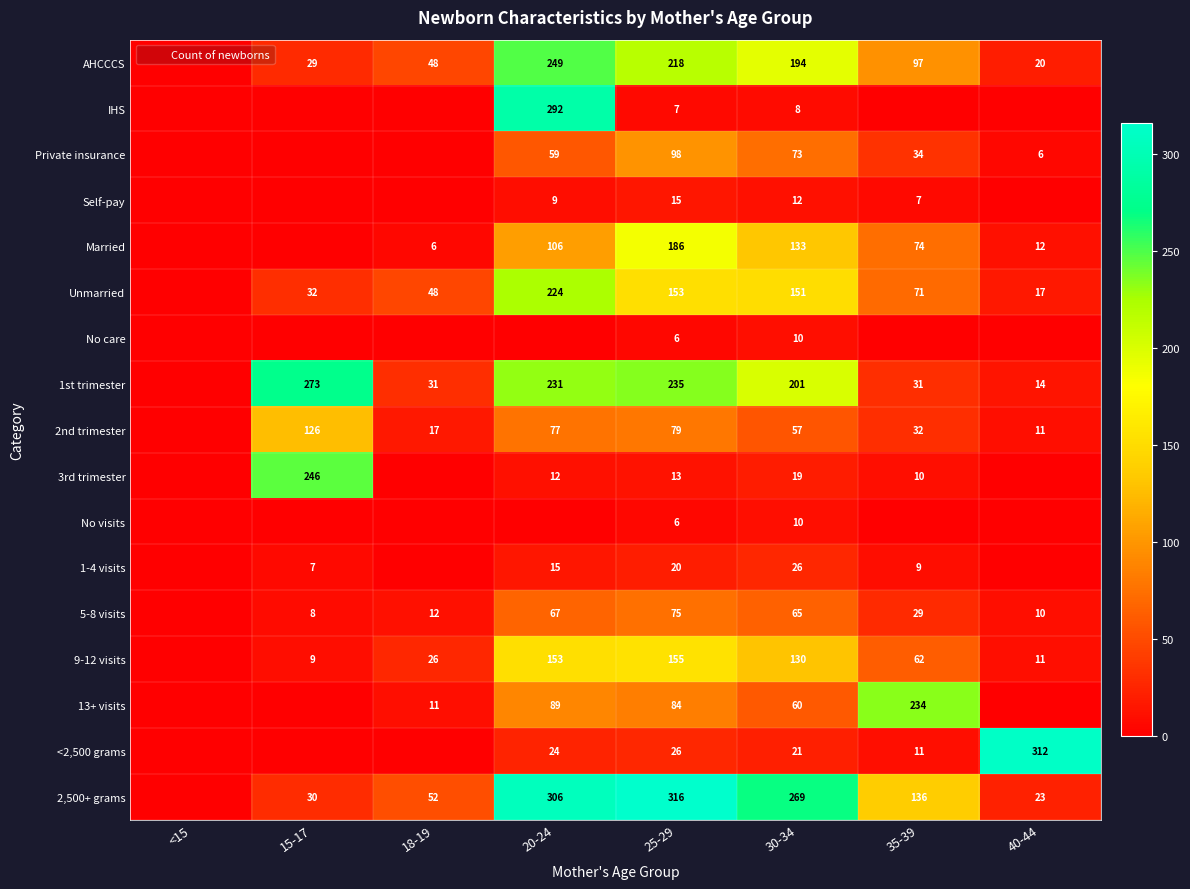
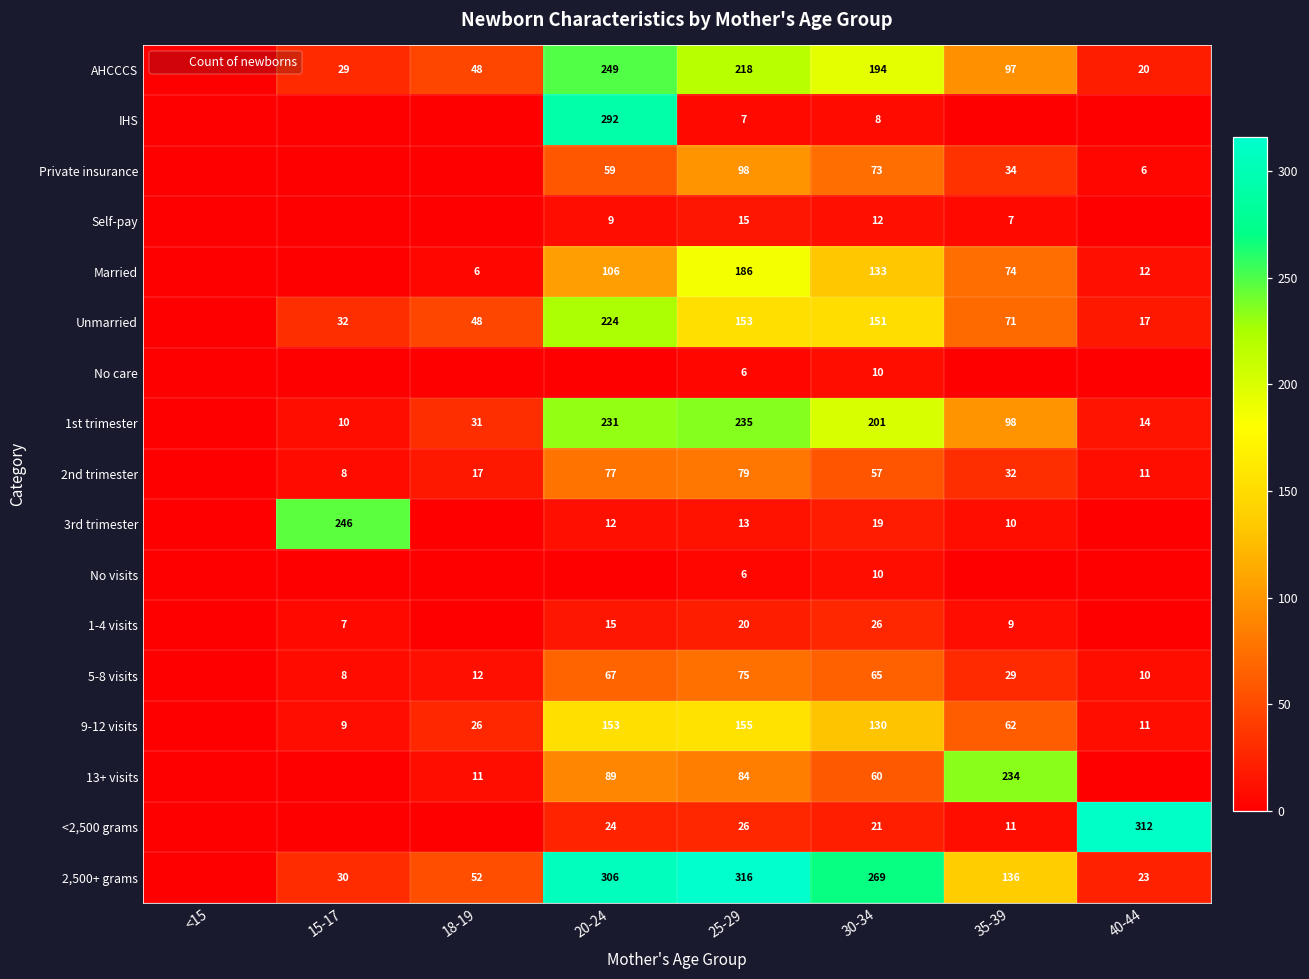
1st trimester, 15-17: 273 -> 10
1st trimester, 35-39: 31 -> 98
2nd trimester, 15-17: 126 -> 8
